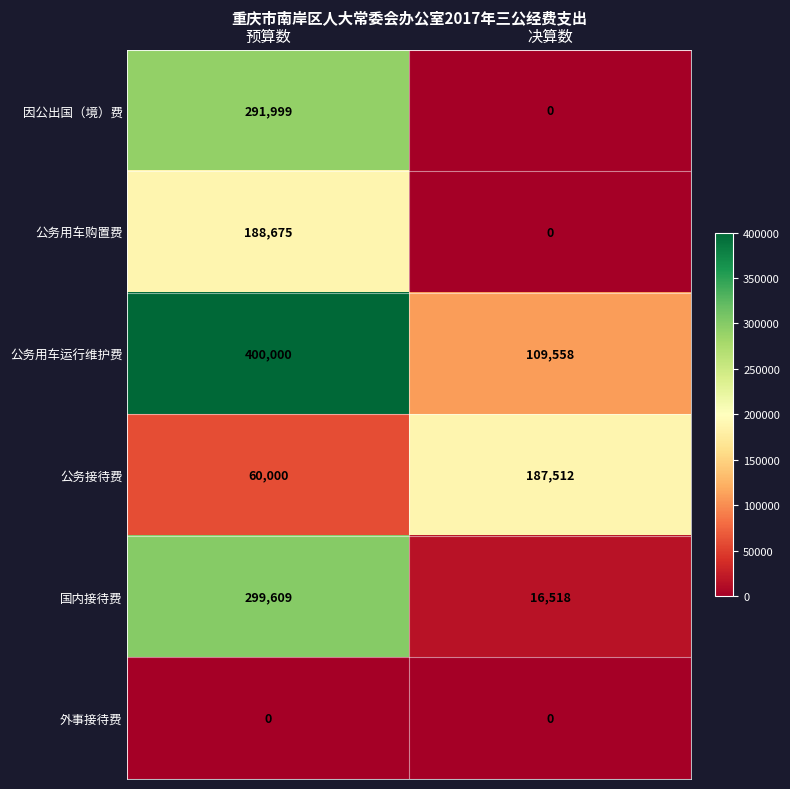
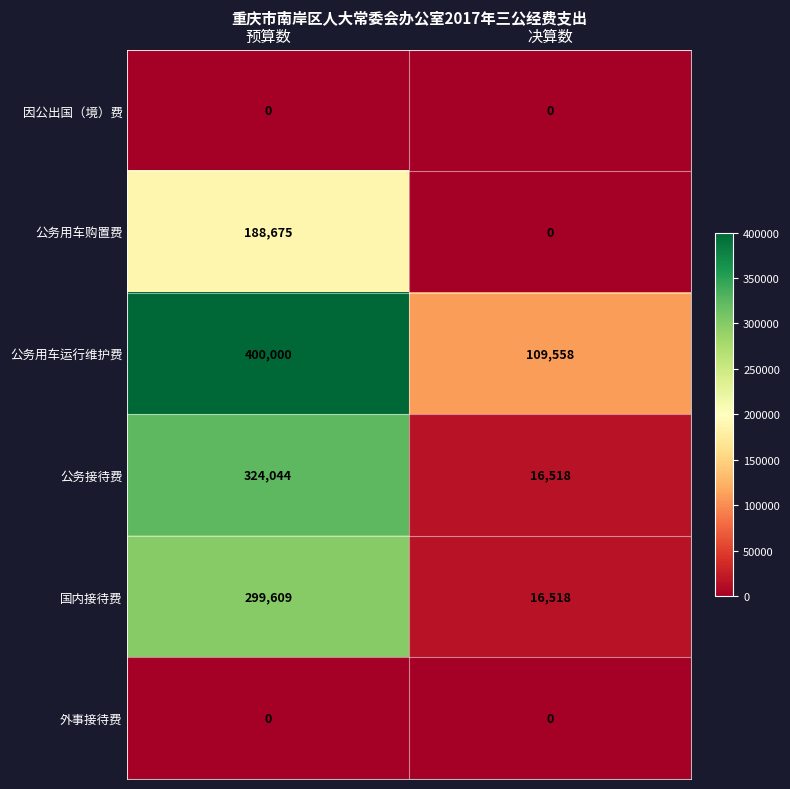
因公出国（境）费, 预算数: 291,999 -> 0
公务接待费, 预算数: 60,000 -> 324,044
公务接待费, 决算数: 187,512 -> 16,518
